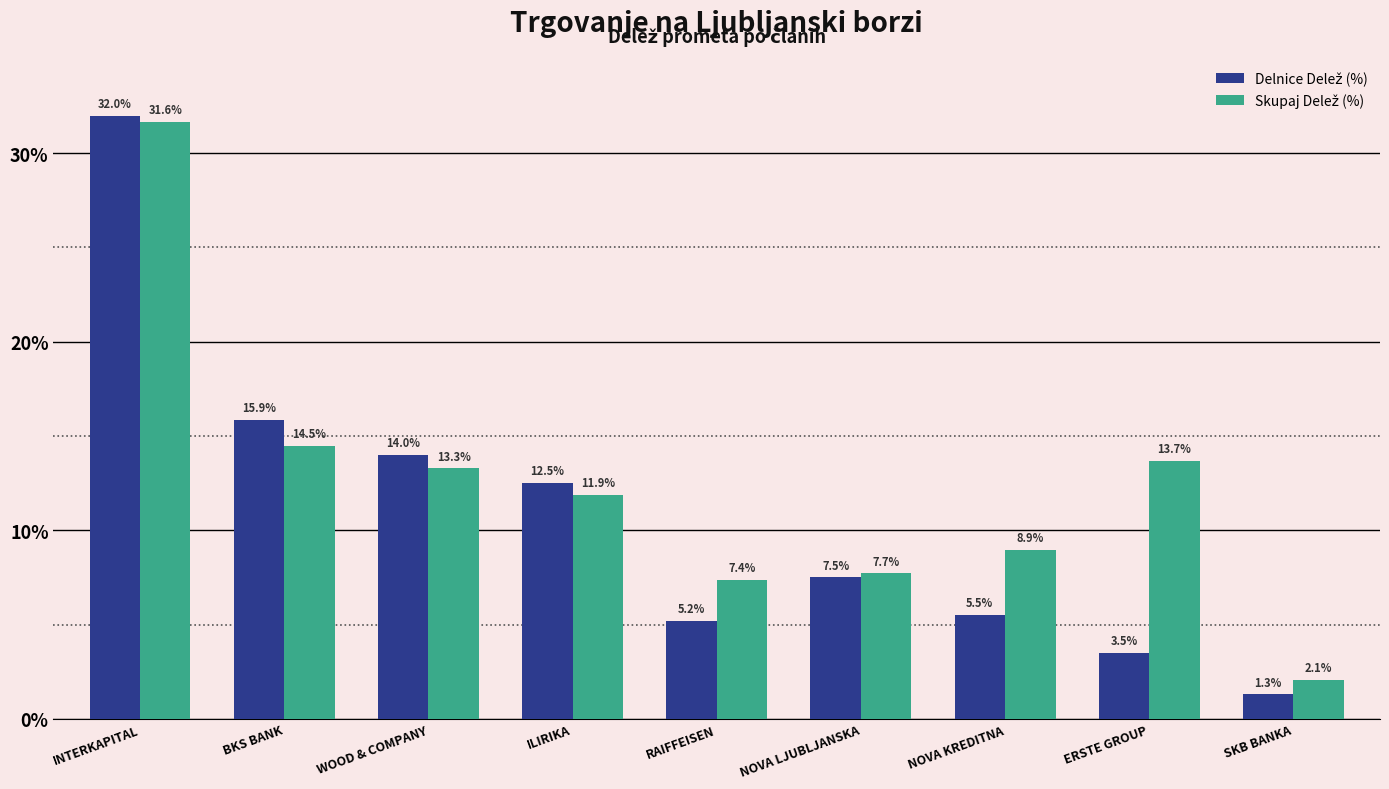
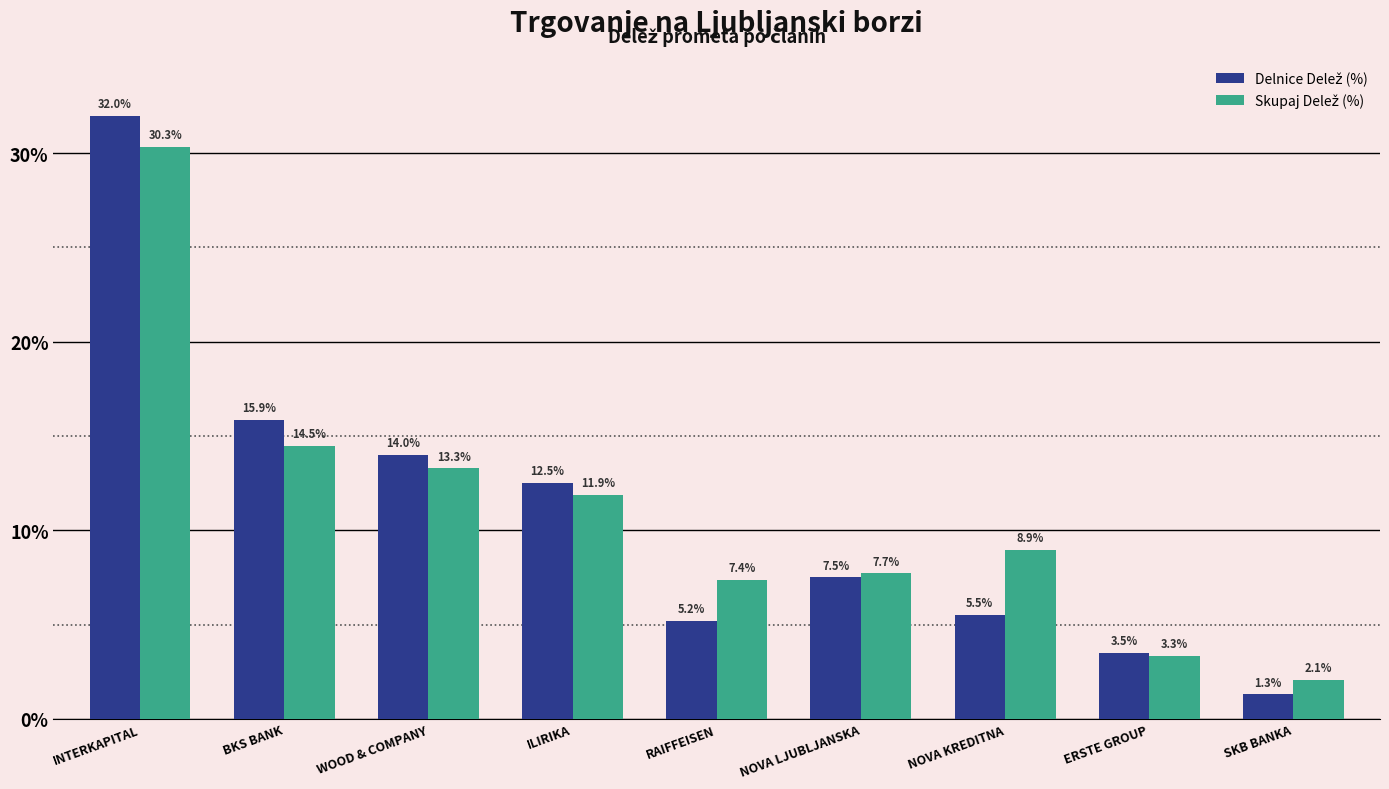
Skupaj Delež (%), INTERKAPITAL: 31.6% -> 30.3%
Skupaj Delež (%), ERSTE GROUP: 13.7% -> 3.3%
